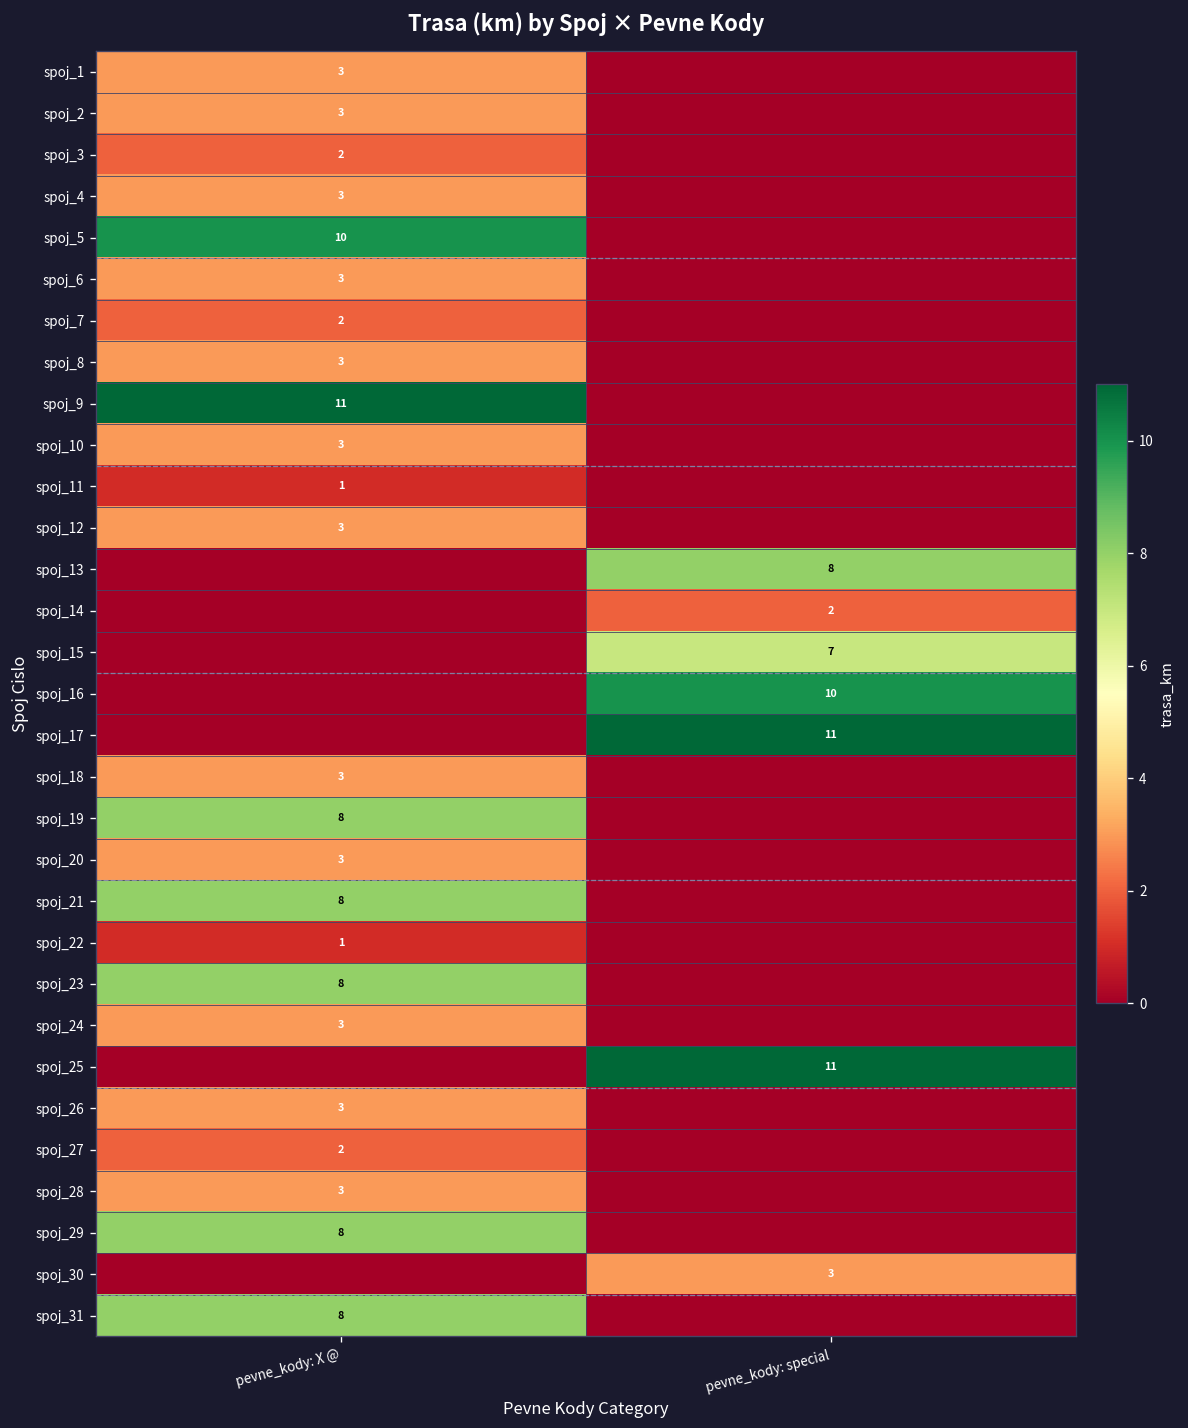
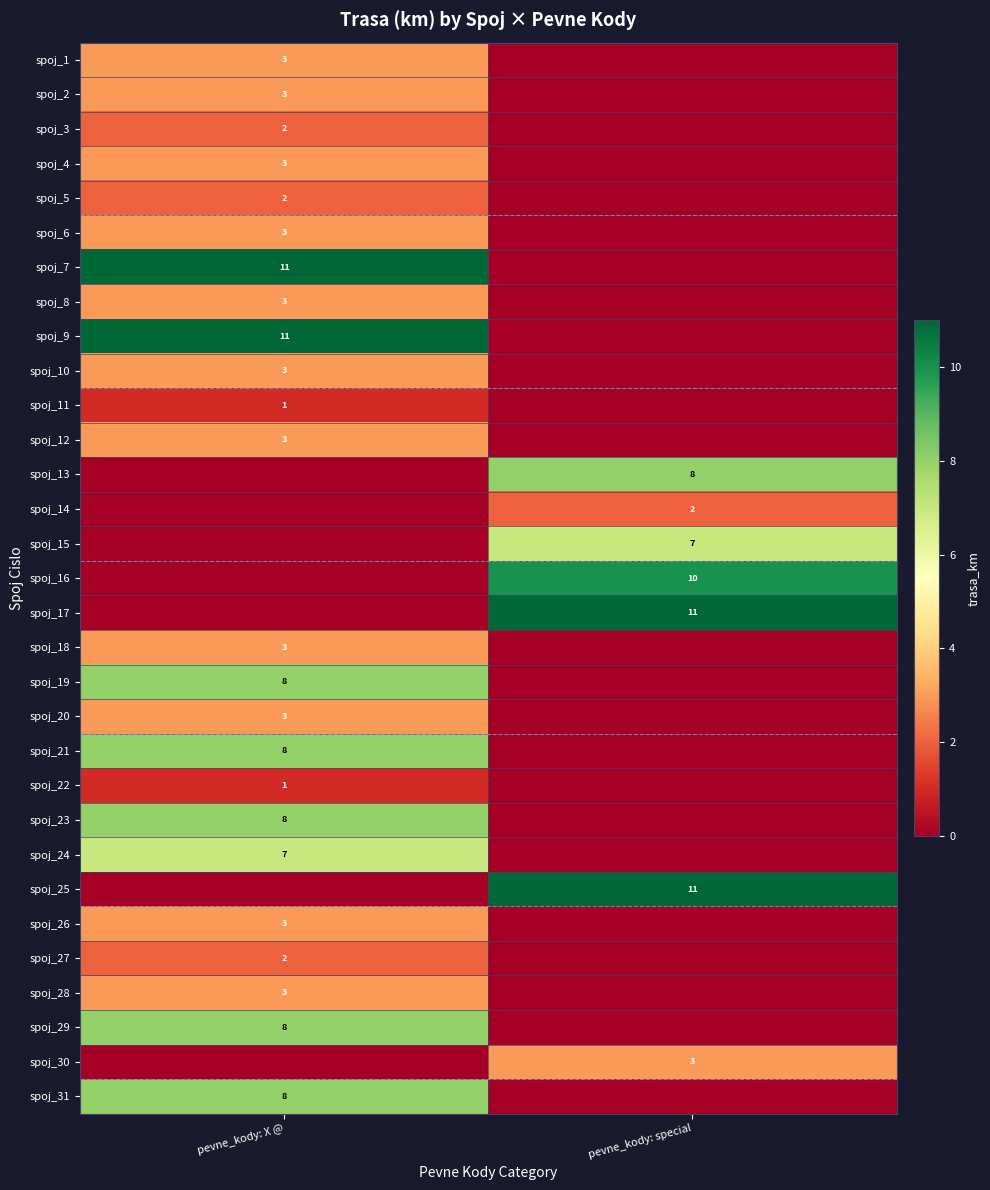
spoj_5, pevne_kody: X @: 10 -> 2
spoj_7, pevne_kody: X @: 2 -> 11
spoj_24, pevne_kody: X @: 3 -> 7
